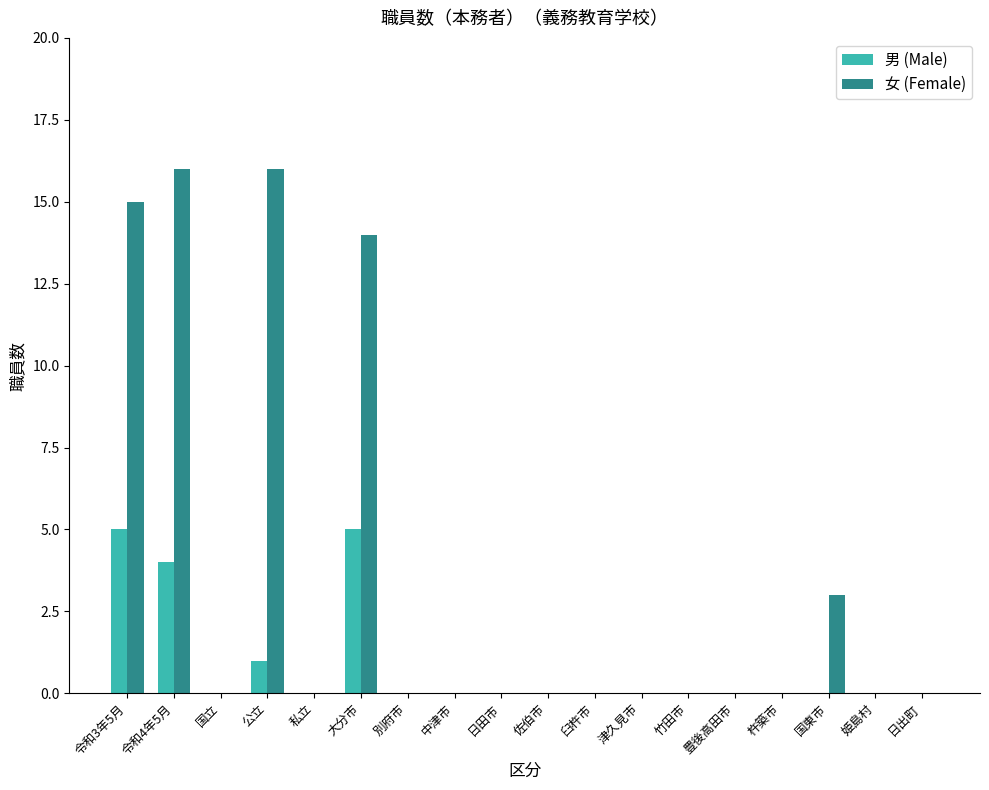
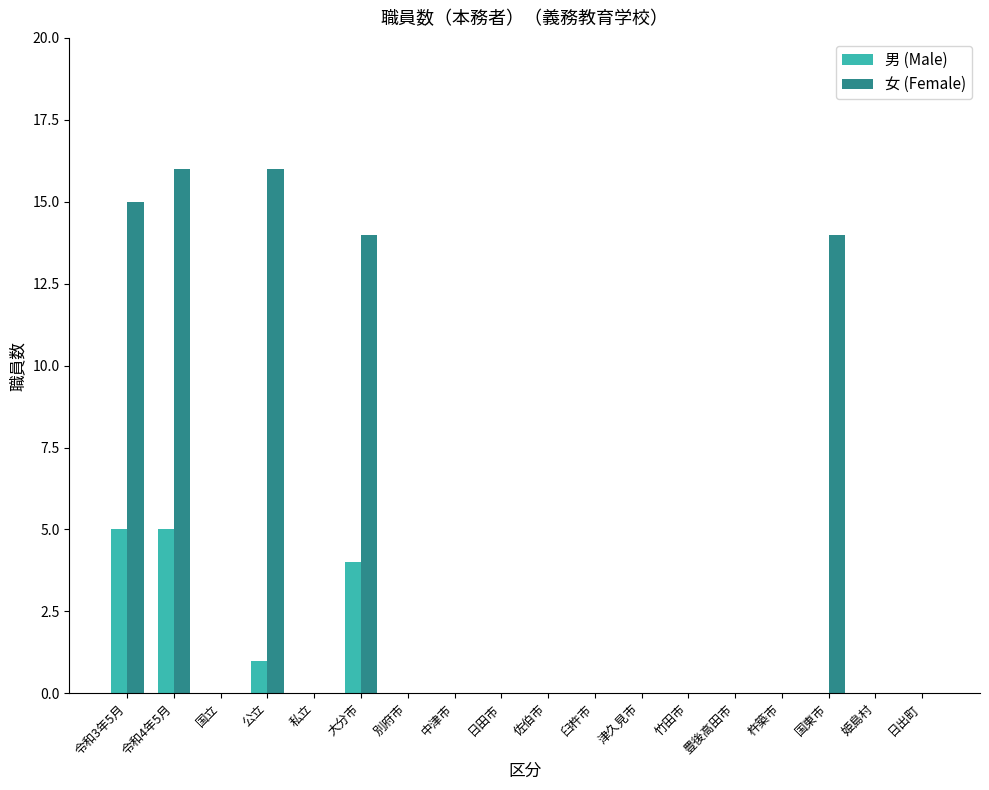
男 (Male), 令和4年5月: 4 -> 5
男 (Male), 大分市: 5 -> 4
女 (Female), 国東市: 3 -> 14
